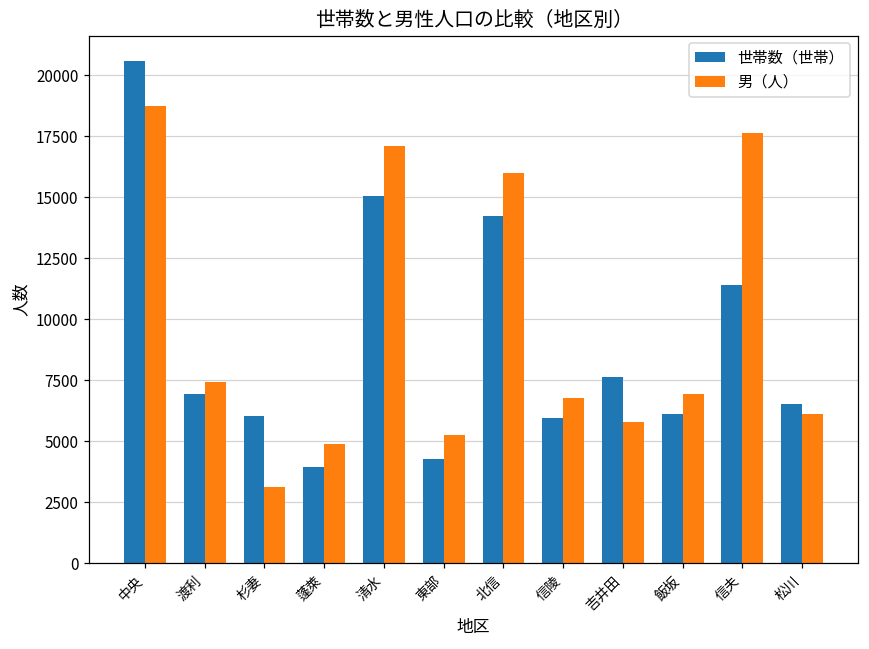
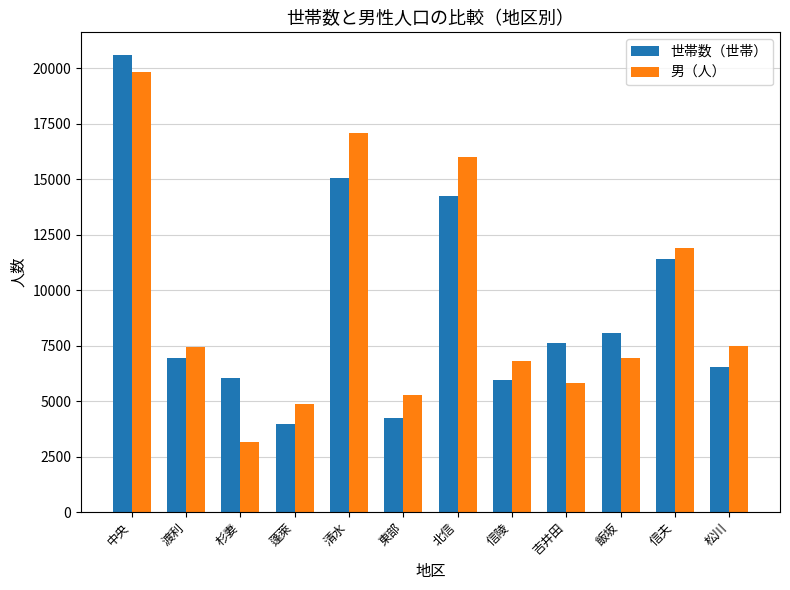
男（人）, 中央: 18700 -> 19900
世帯数（世帯）, 飯坂: 6100 -> 8100
男（人）, 信夫: 17600 -> 11900
男（人）, 松川: 6100 -> 7500
